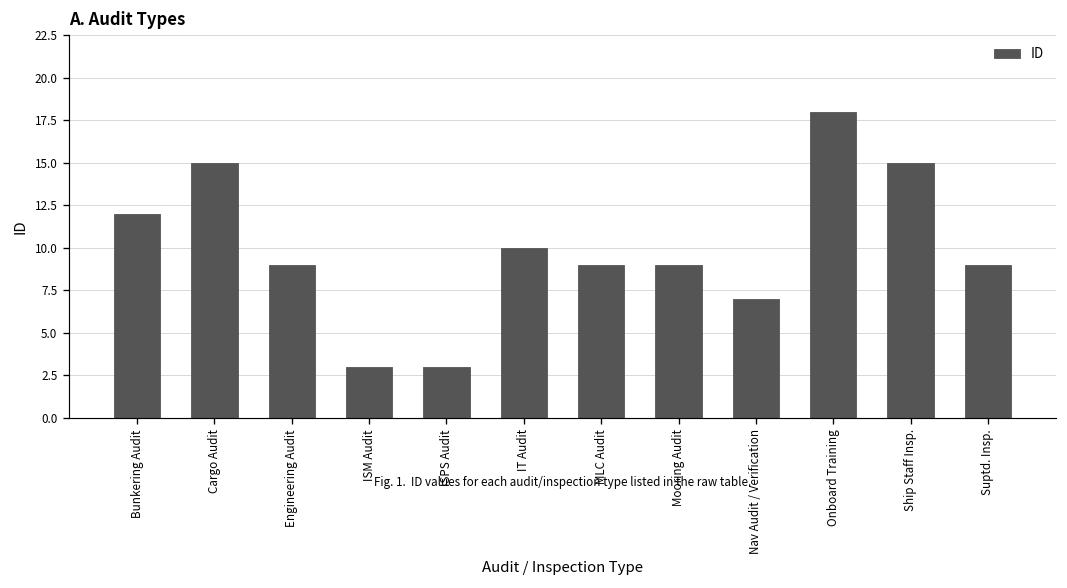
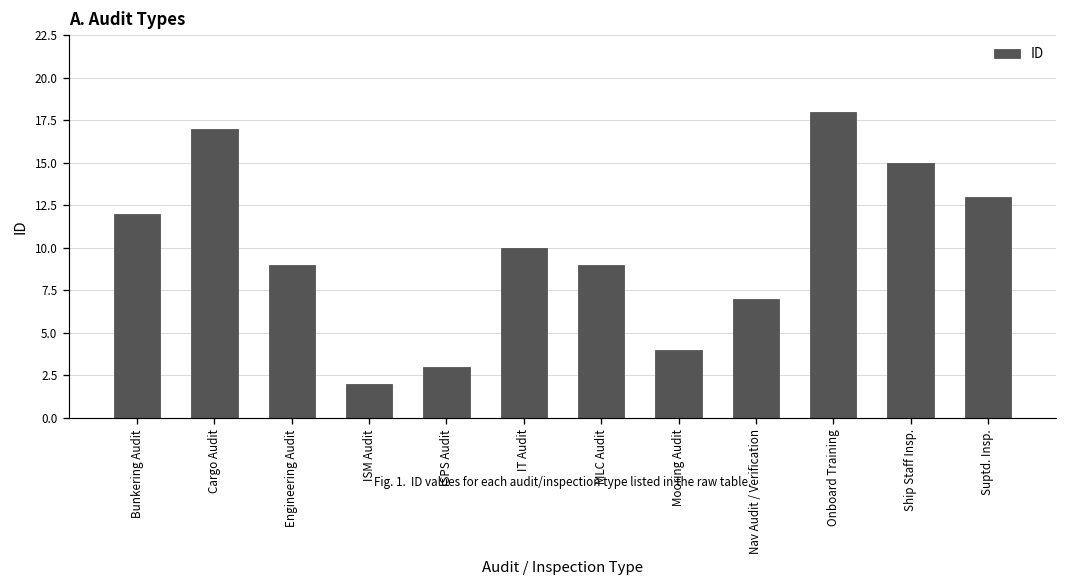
Cargo Audit: 15 -> 17
ISM Audit: 3 -> 2
Mooring Audit: 9 -> 4
Suptd. Insp.: 9 -> 13
